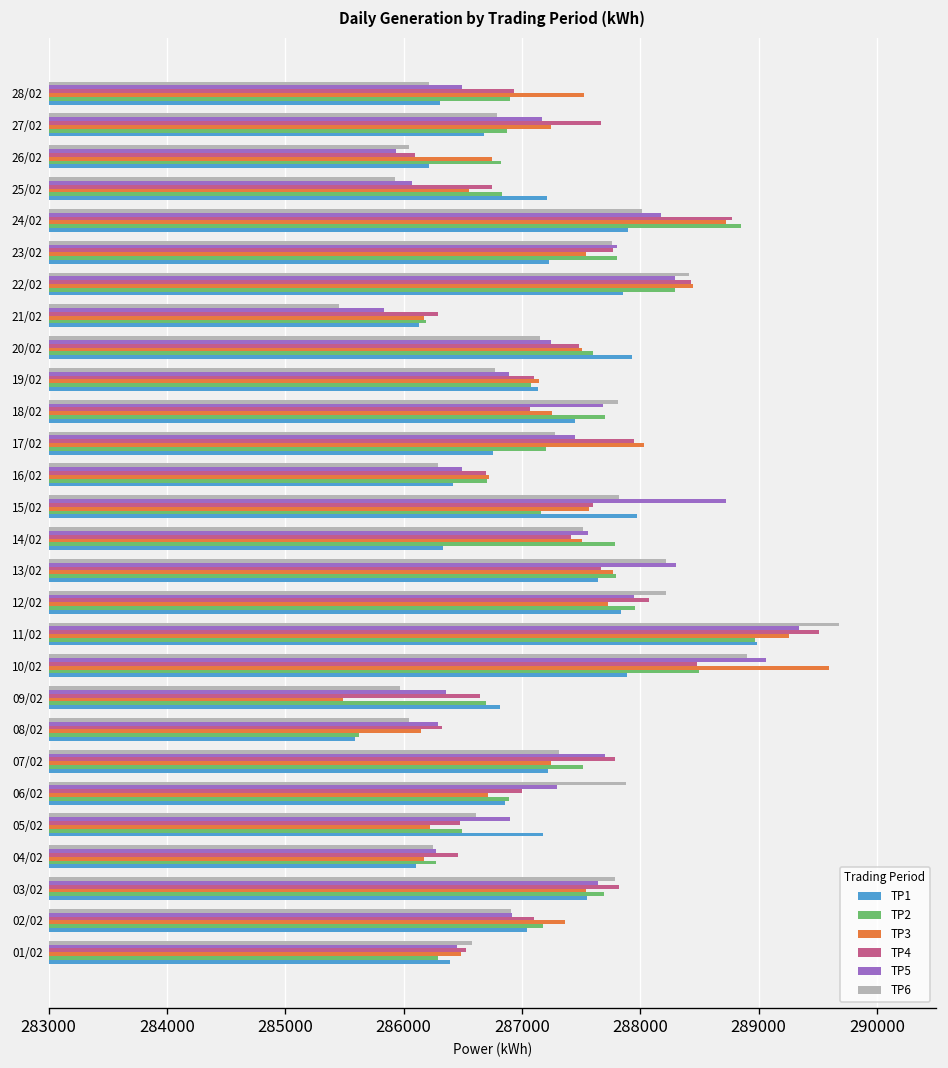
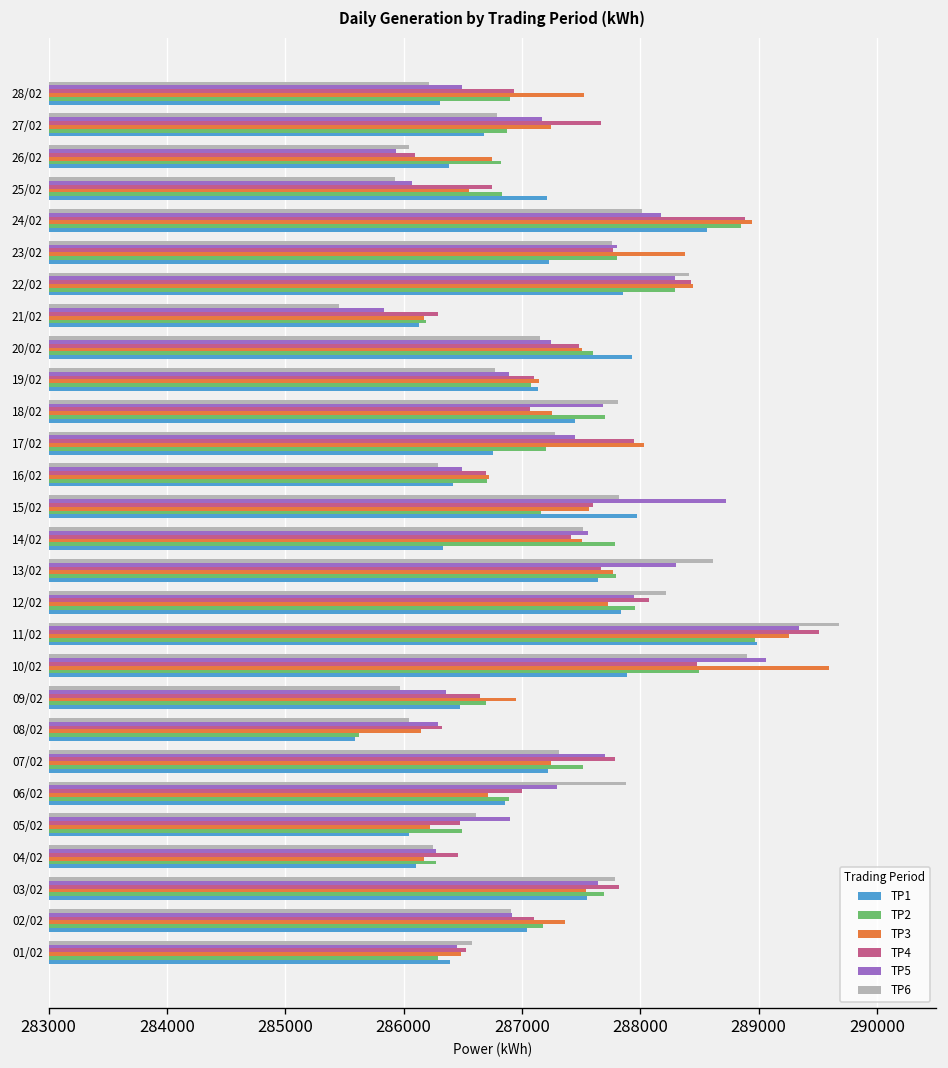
TP1, 26/02: 286200 -> 286400
TP4, 24/02: 288800 -> 288900
TP3, 24/02: 288700 -> 288900
TP1, 24/02: 287900 -> 288600
TP3, 23/02: 287500 -> 288400
TP6, 13/02: 288200 -> 288600
TP3, 09/02: 285500 -> 287000
TP1, 09/02: 286800 -> 286500
TP1, 05/02: 287200 -> 286000
